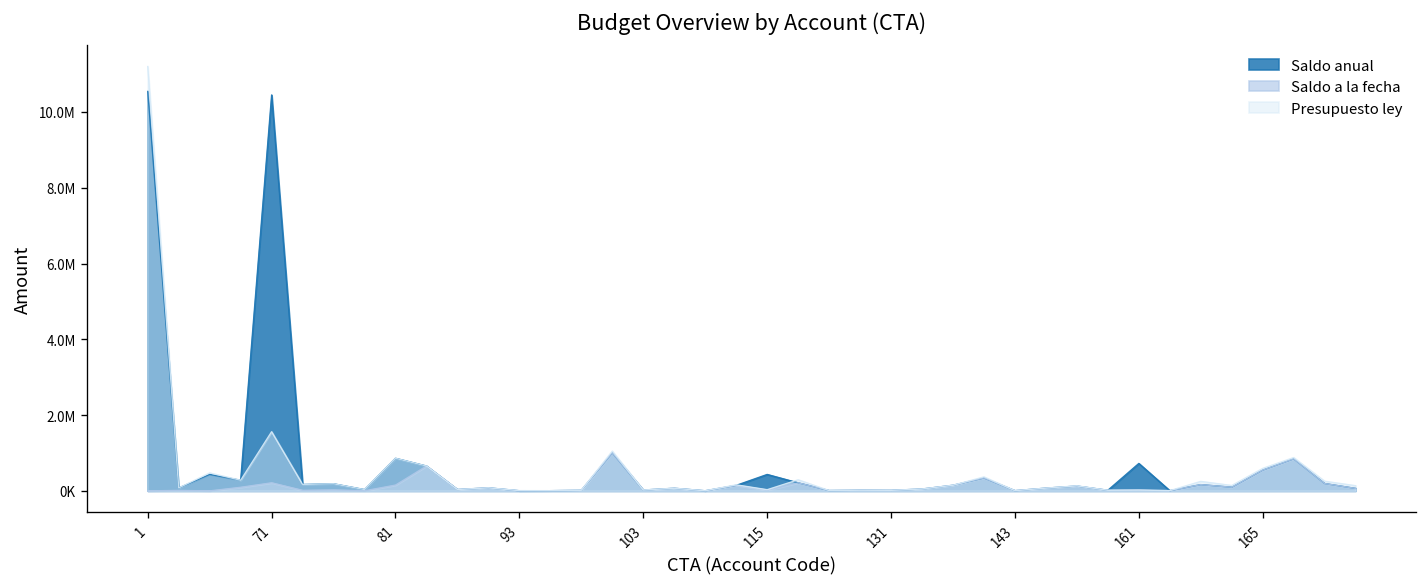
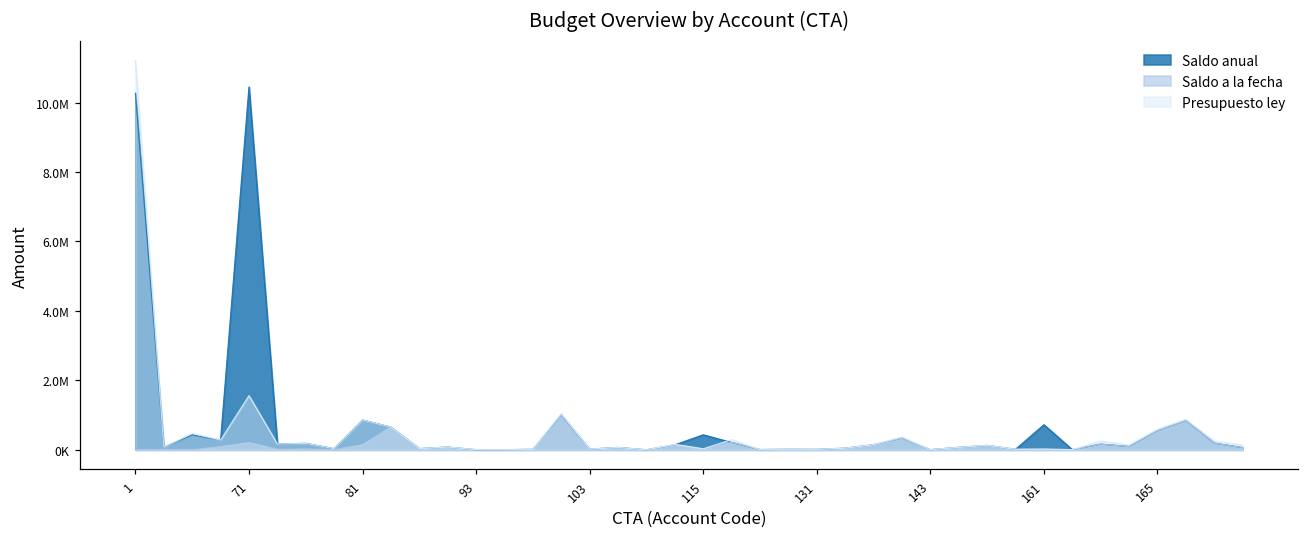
Saldo anual, 1: 10500000 -> 10300000
